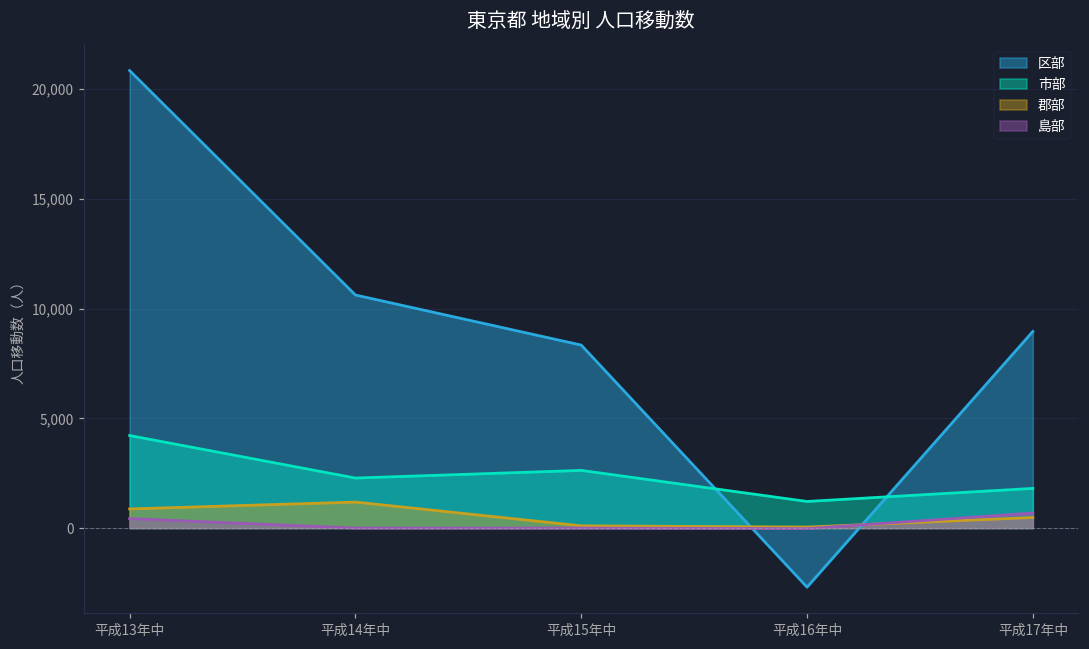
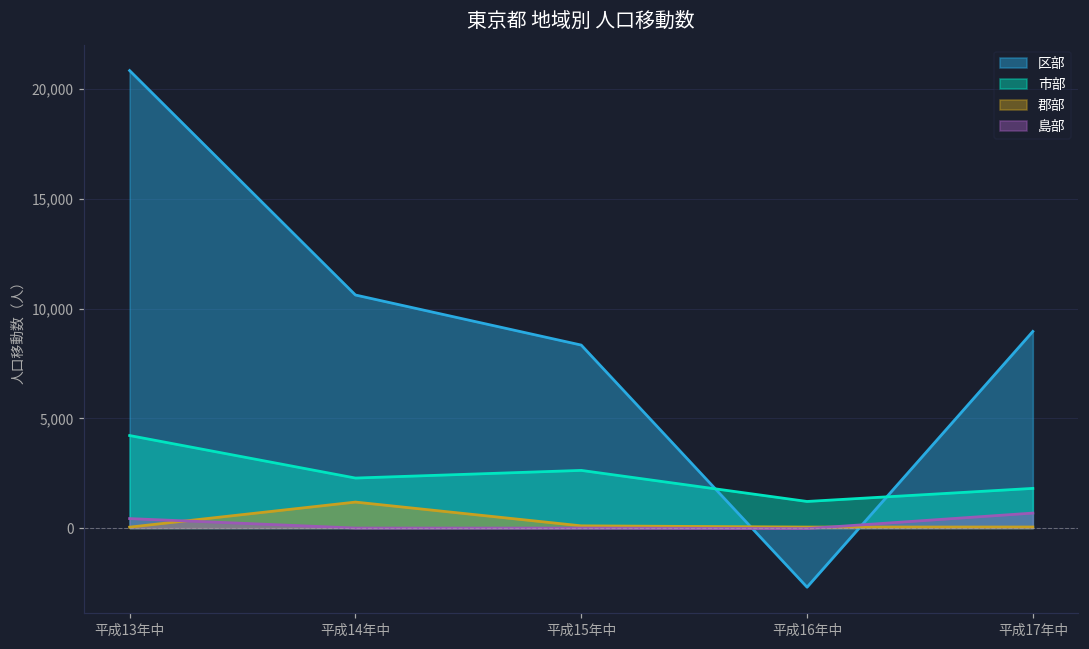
郡部, 平成13年中: 900 -> 0
郡部, 平成17年中: 500 -> 0
